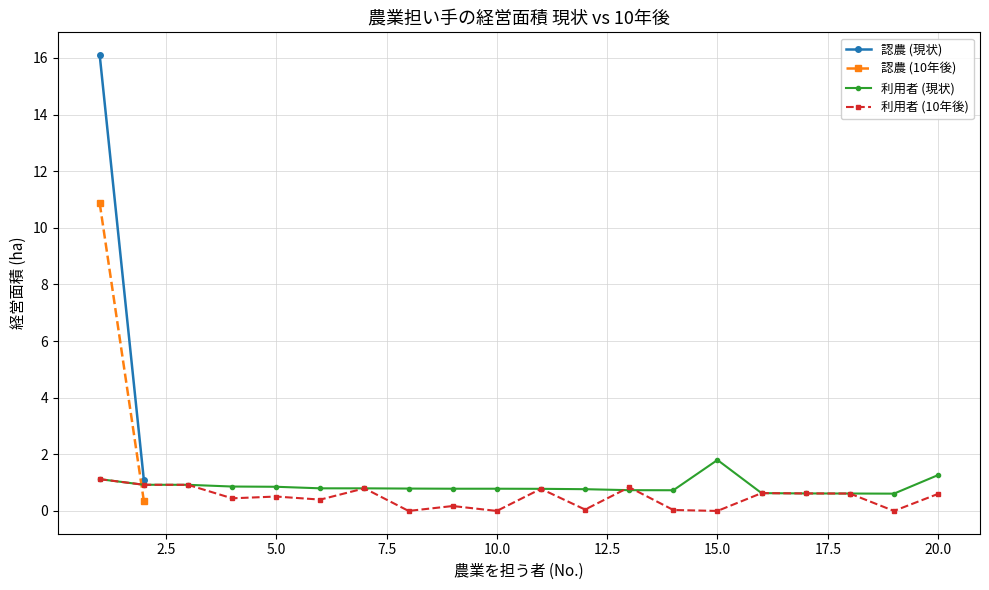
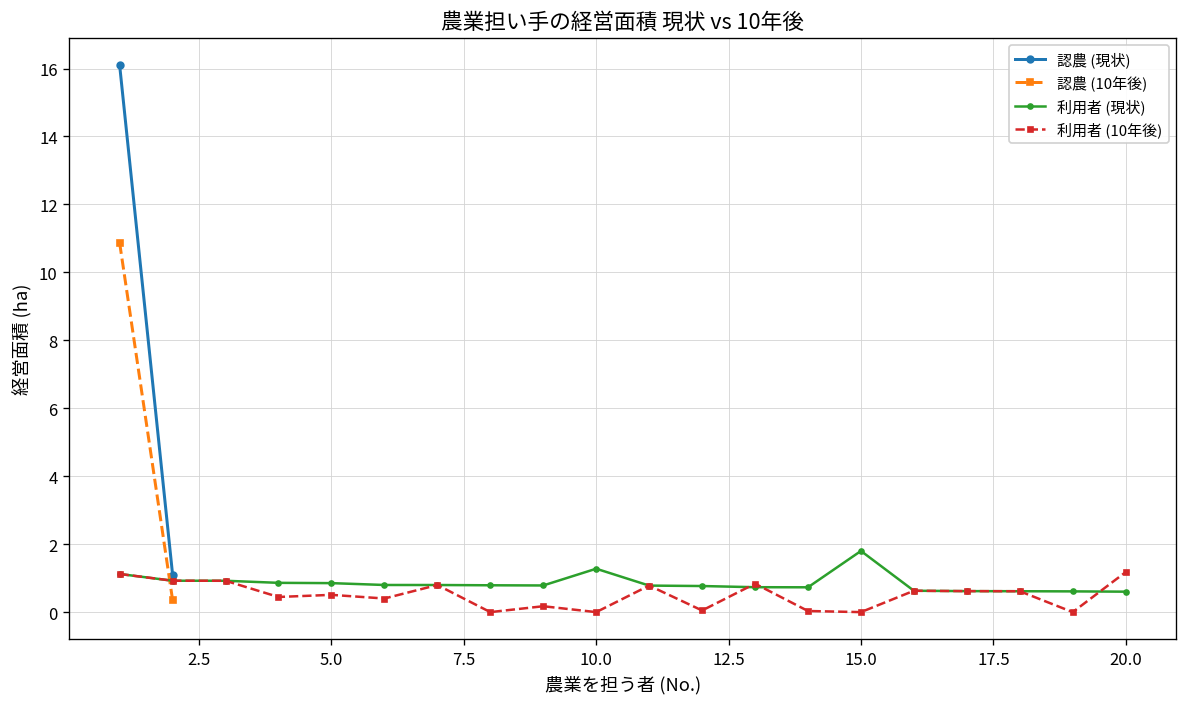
利用者 (現状), 10.0: 0.8 -> 1.3
利用者 (現状), 20.0: 1.3 -> 0.6
利用者 (10年後), 20.0: 0.6 -> 1.2
